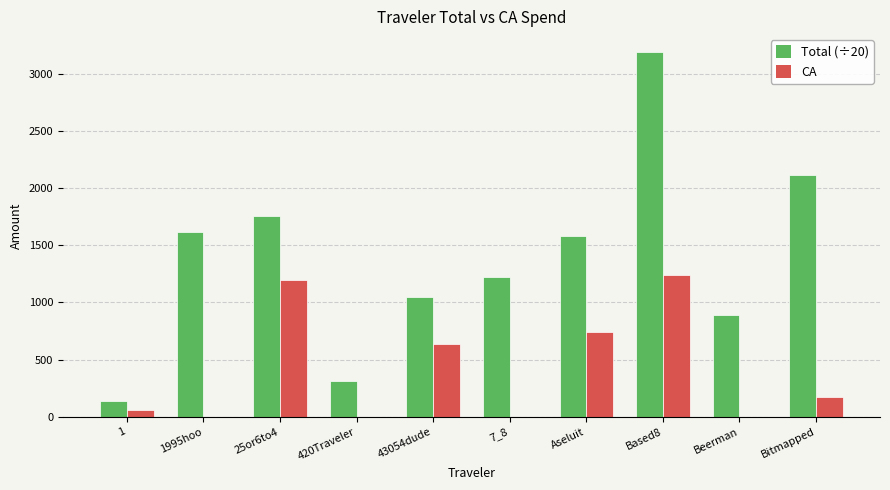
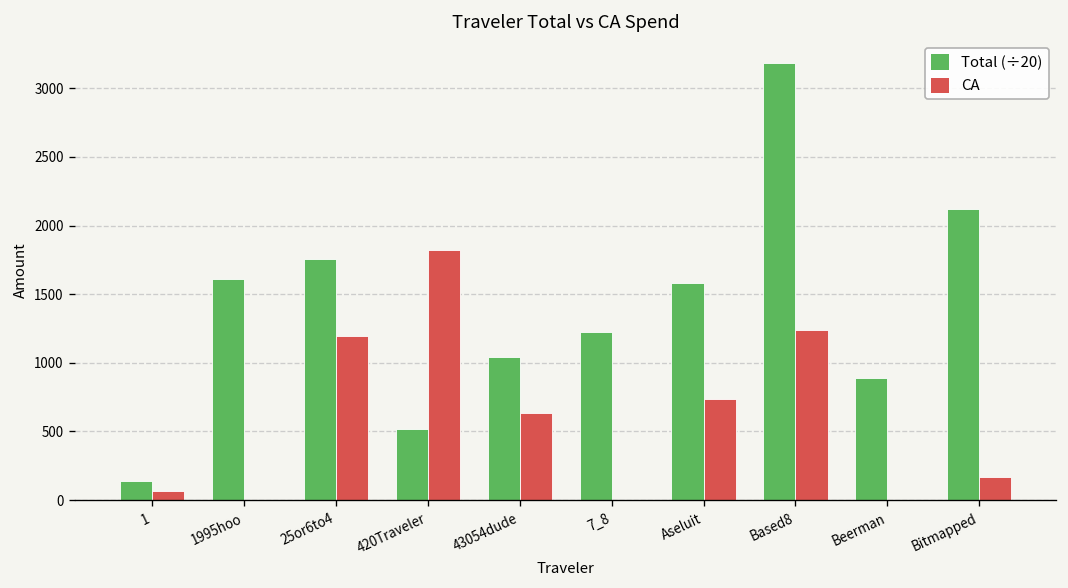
Total (÷20), 420Traveler: 310 -> 520
CA, 420Traveler: 0 -> 1820
